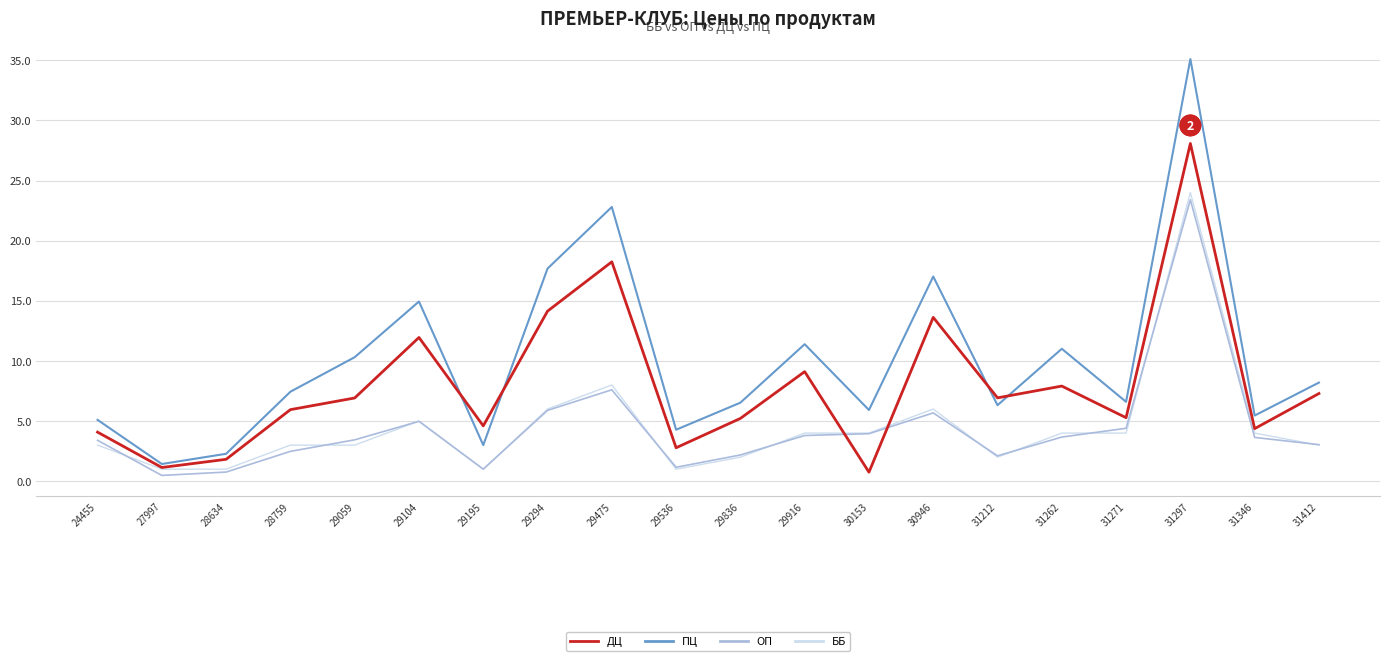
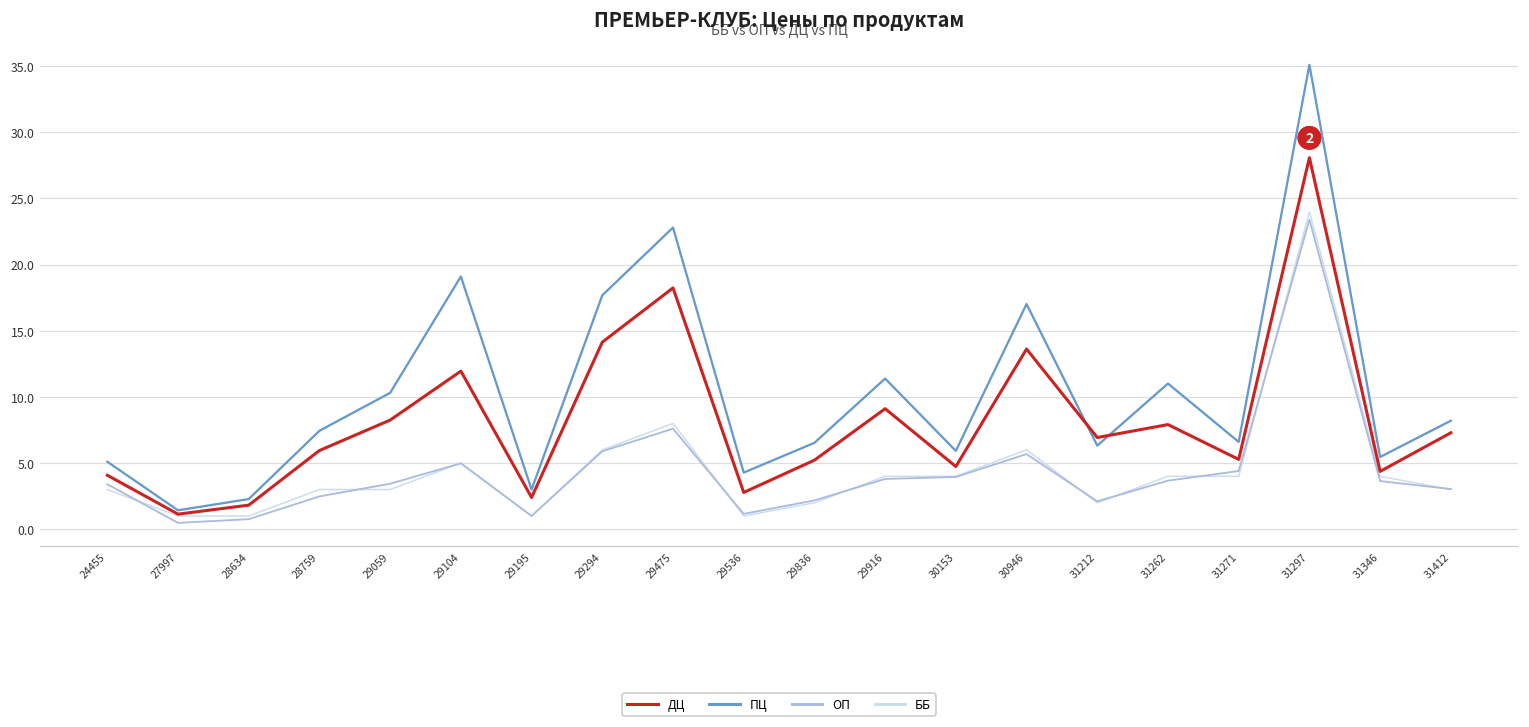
ДЦ, 29059: 6.9 -> 8.3
ПЦ, 29104: 14.9 -> 19.1
ДЦ, 29195: 4.6 -> 2.4
ДЦ, 30153: 0.8 -> 4.7
